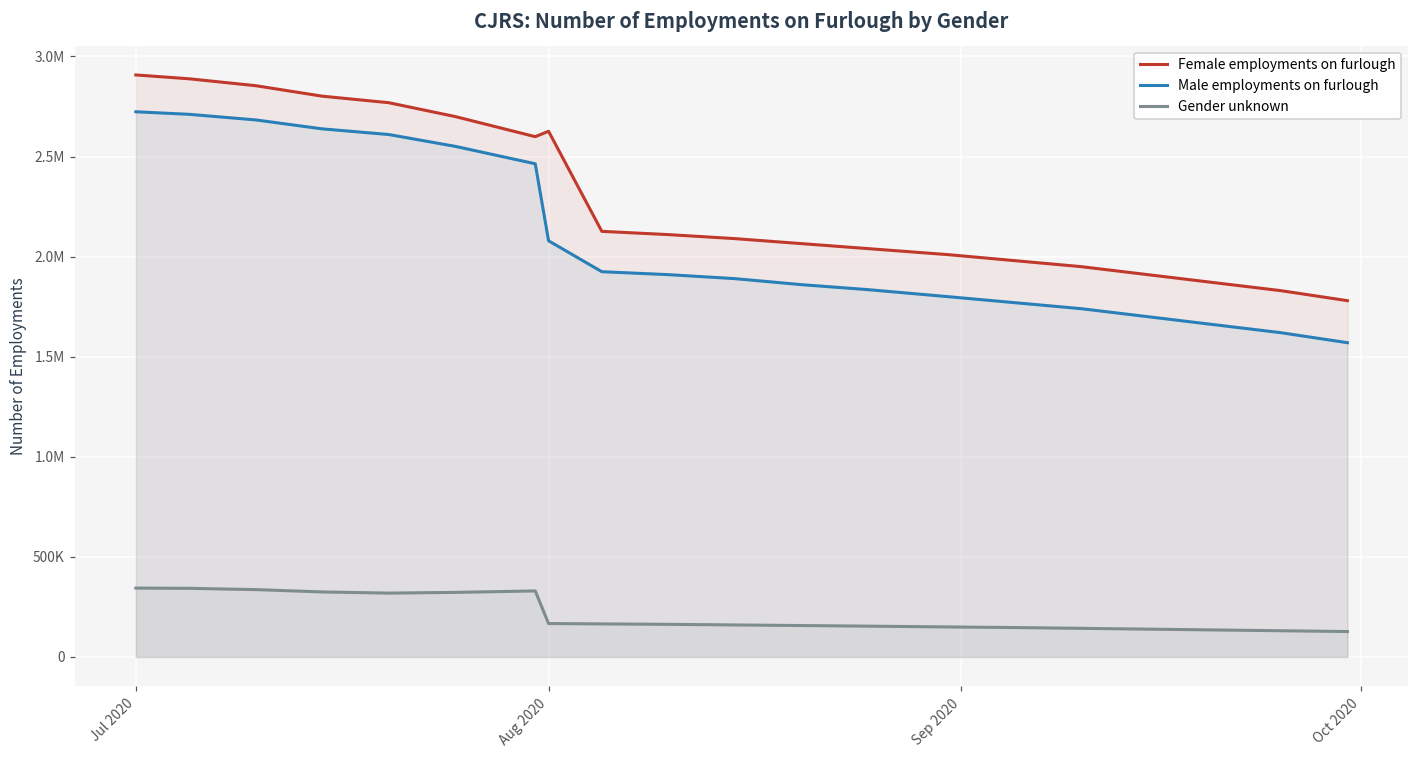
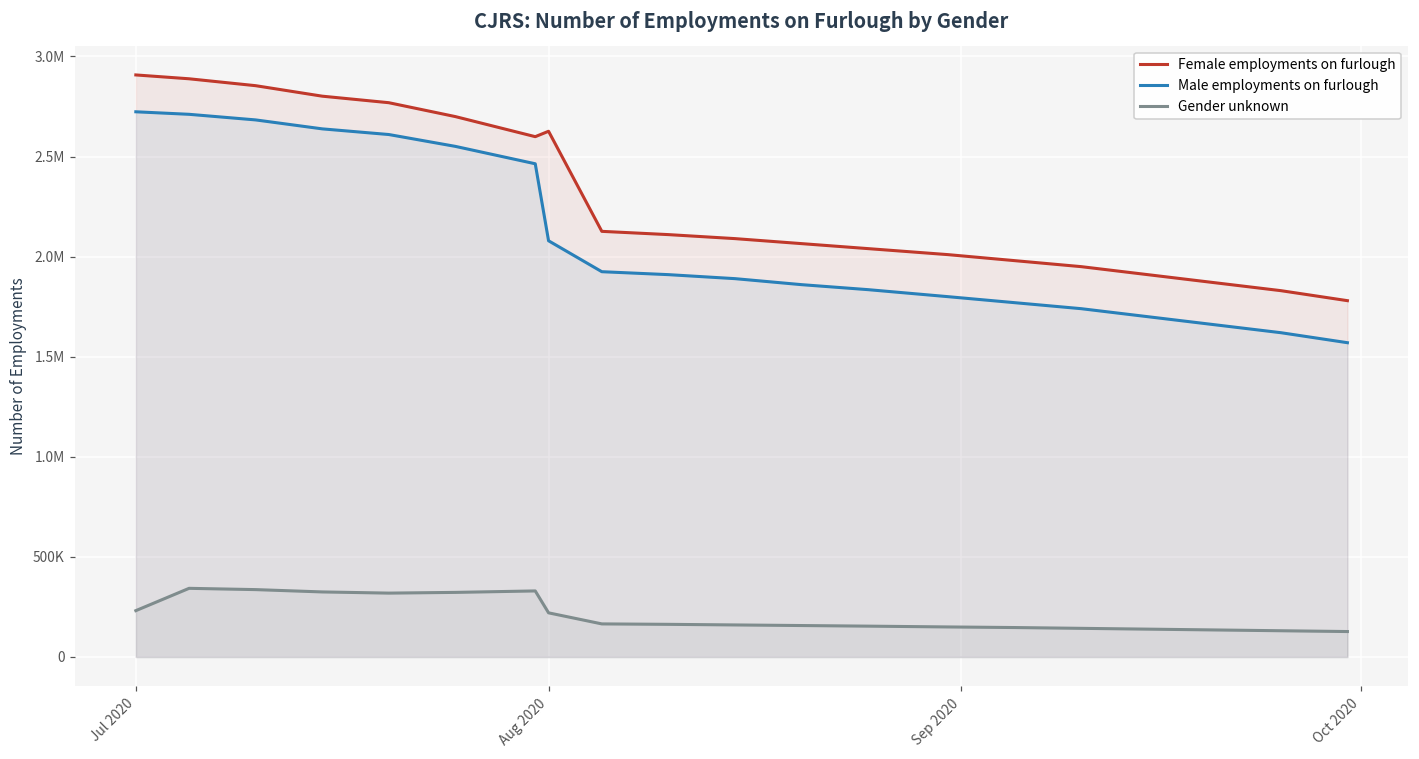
Gender unknown, Jul 2020: 340000 -> 230000
Gender unknown, Aug 2020: 170000 -> 220000
